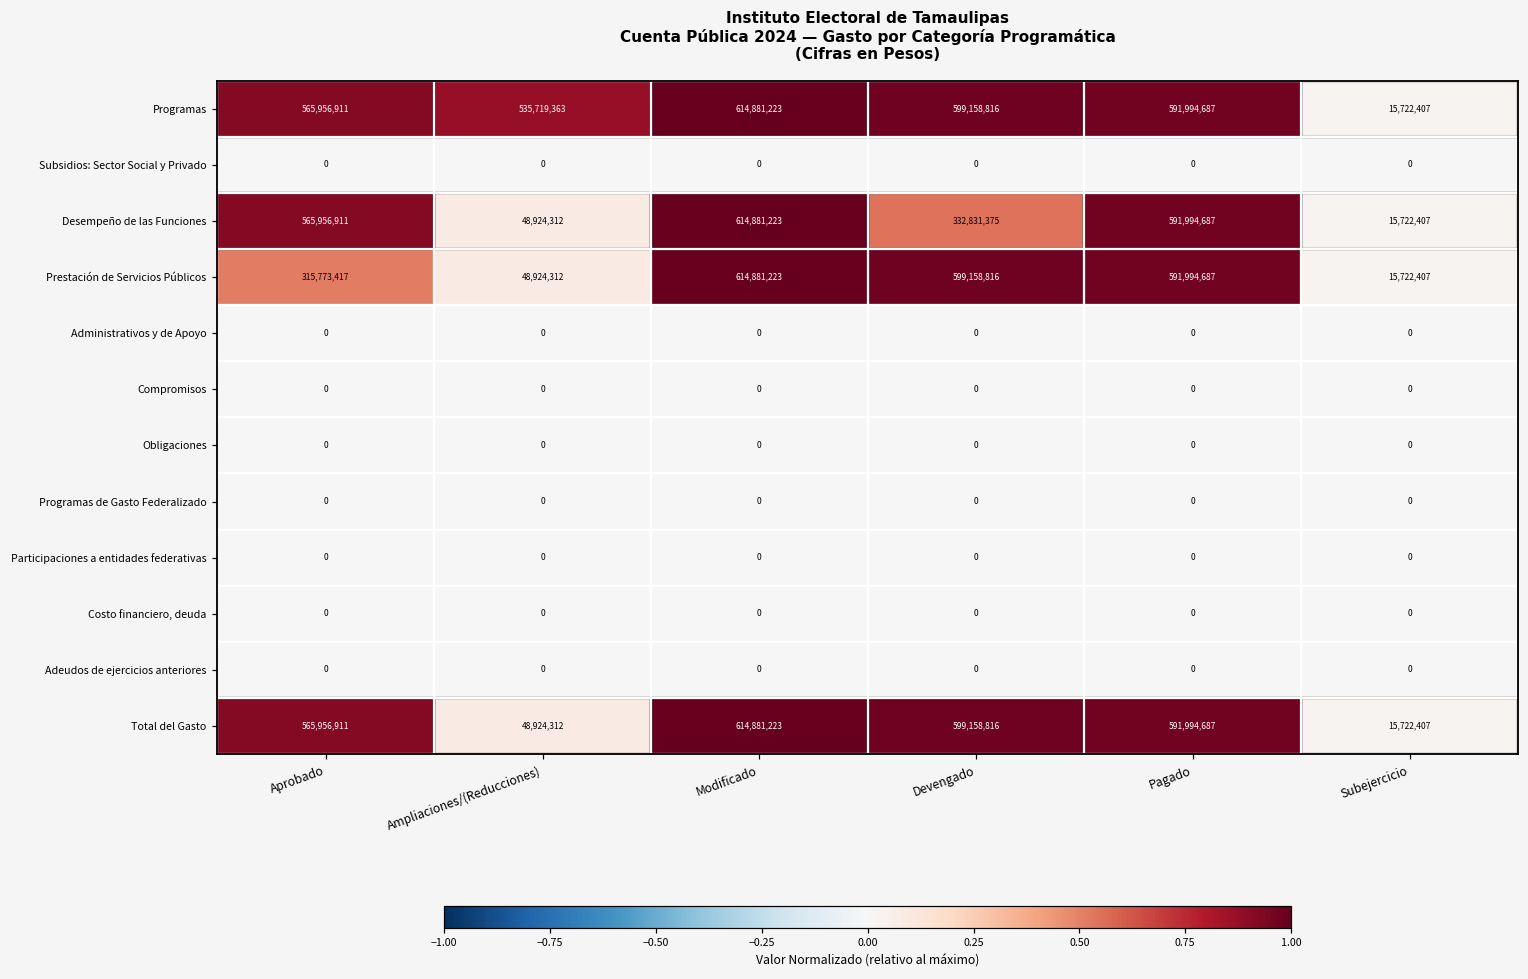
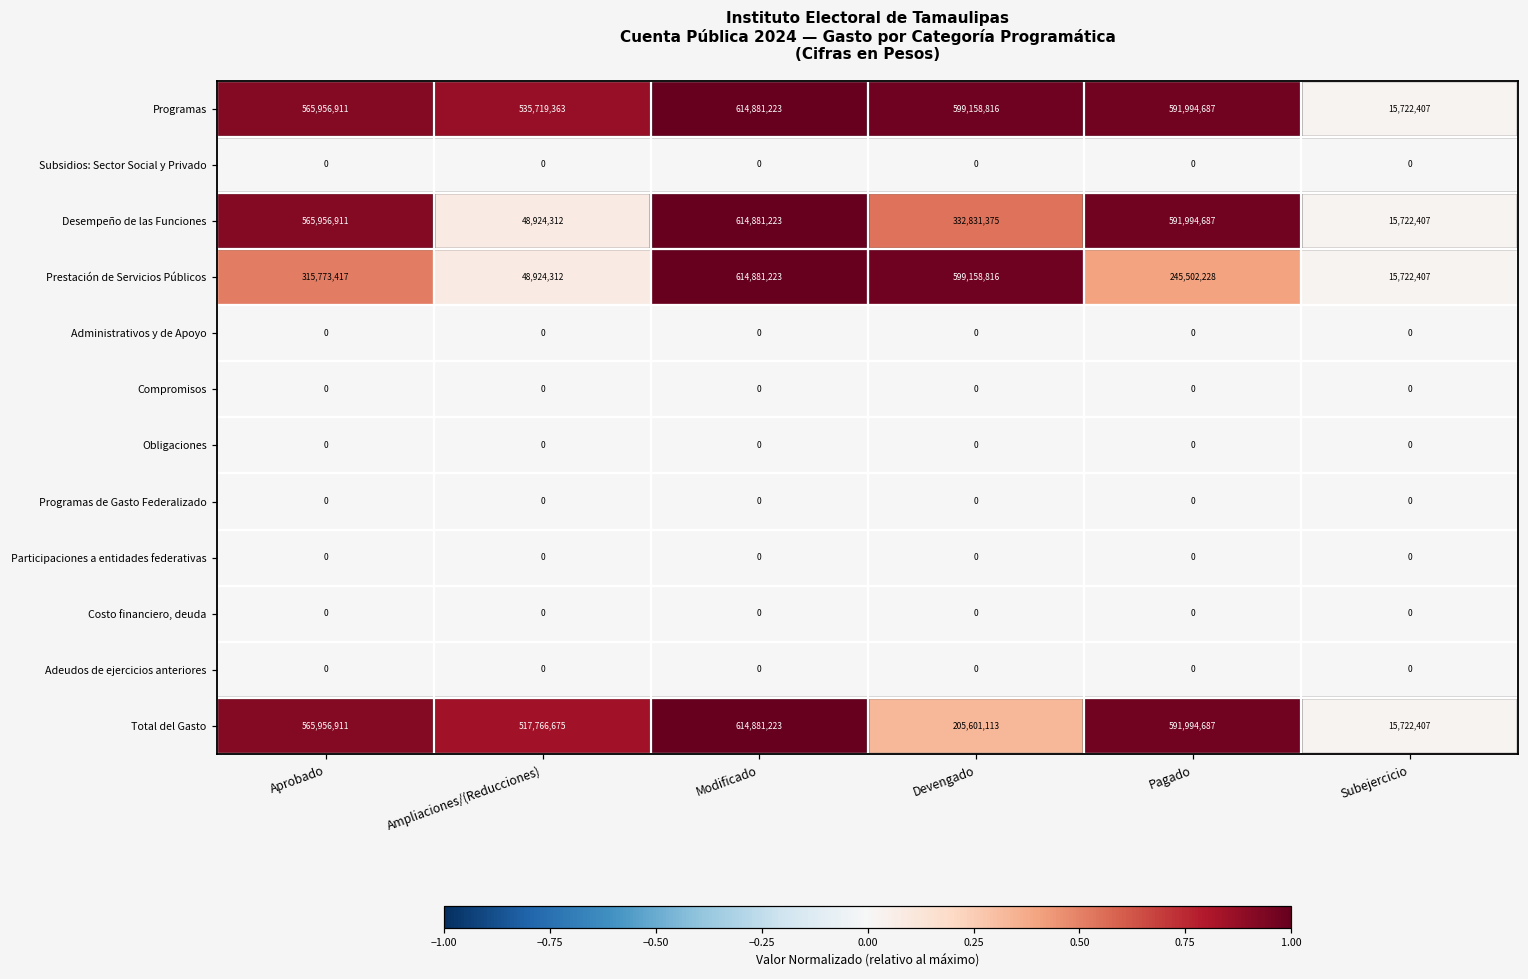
Prestación de Servicios Públicos, Pagado: 591,994,687 -> 245,502,228
Total del Gasto, Ampliaciones/(Reducciones): 48,924,312 -> 517,766,675
Total del Gasto, Devengado: 599,158,816 -> 205,601,113
